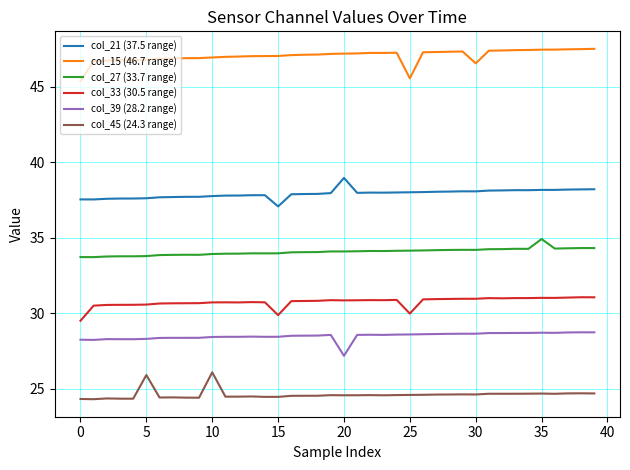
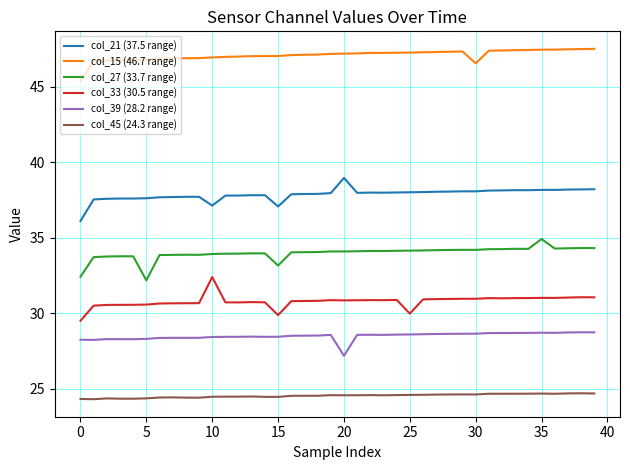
col_21 (37.5 range), 0: 37.5 -> 36.1
col_27 (33.7 range), 0: 33.7 -> 32.4
col_27 (33.7 range), 5: 33.8 -> 32.2
col_45 (24.3 range), 5: 25.9 -> 24.4
col_21 (37.5 range), 10: 37.8 -> 37.1
col_33 (30.5 range), 10: 30.7 -> 32.4
col_45 (24.3 range), 10: 26.1 -> 24.5
col_27 (33.7 range), 15: 34.0 -> 33.2
col_15 (46.7 range), 25: 45.6 -> 47.3
